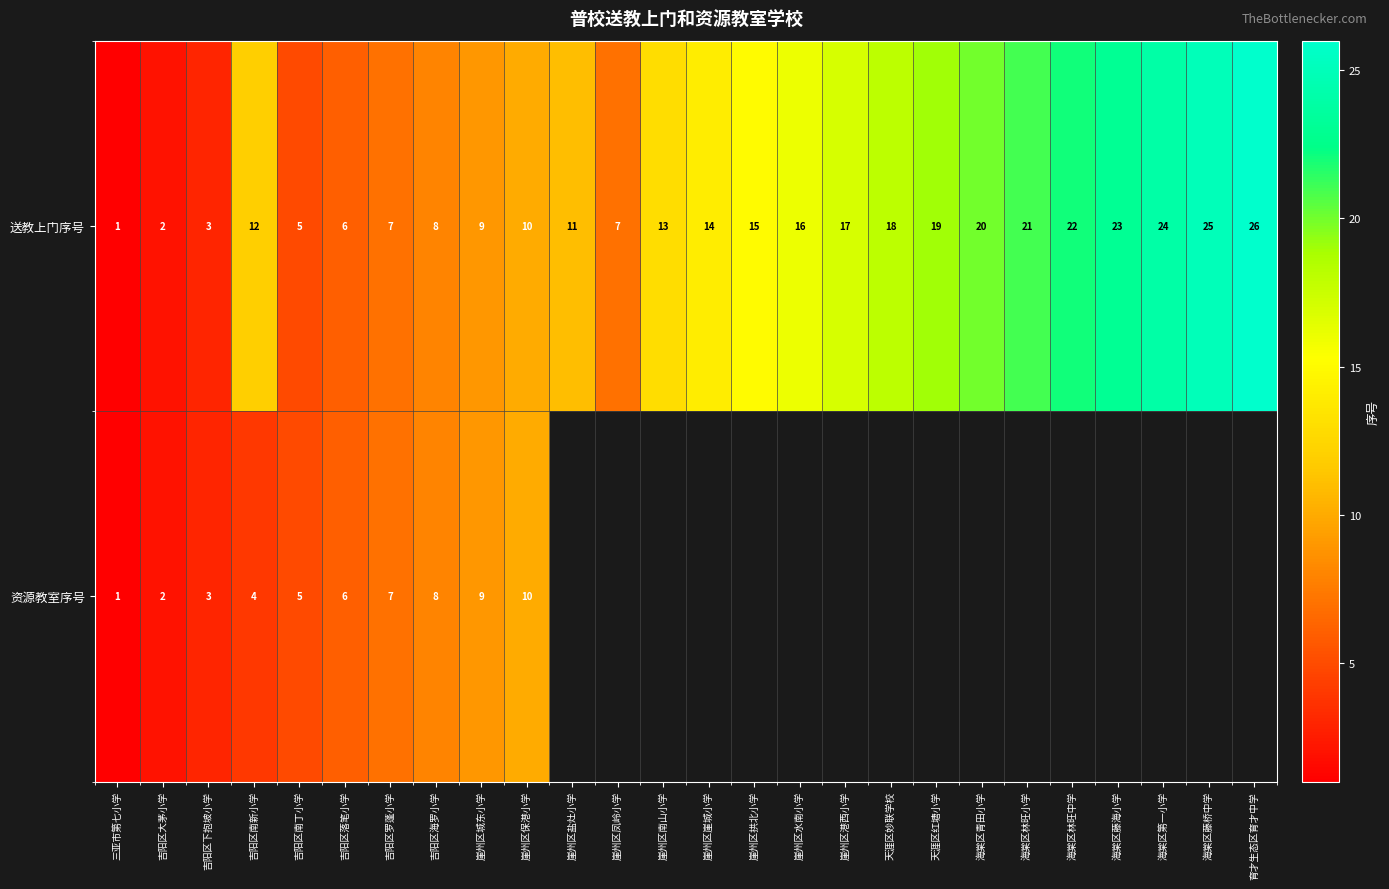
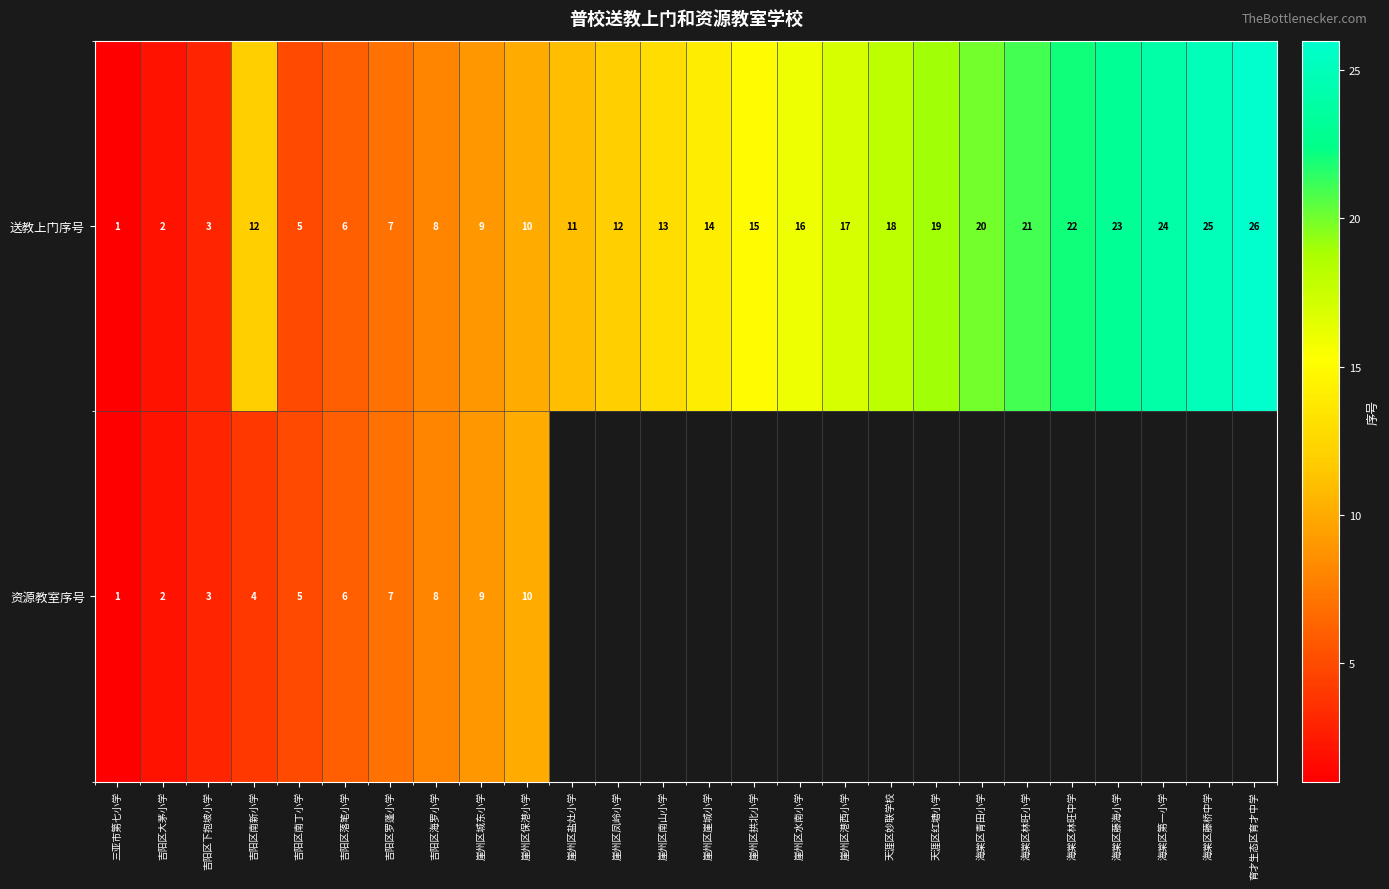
送教上门序号, 崖州区凤岭小学: 7 -> 12
